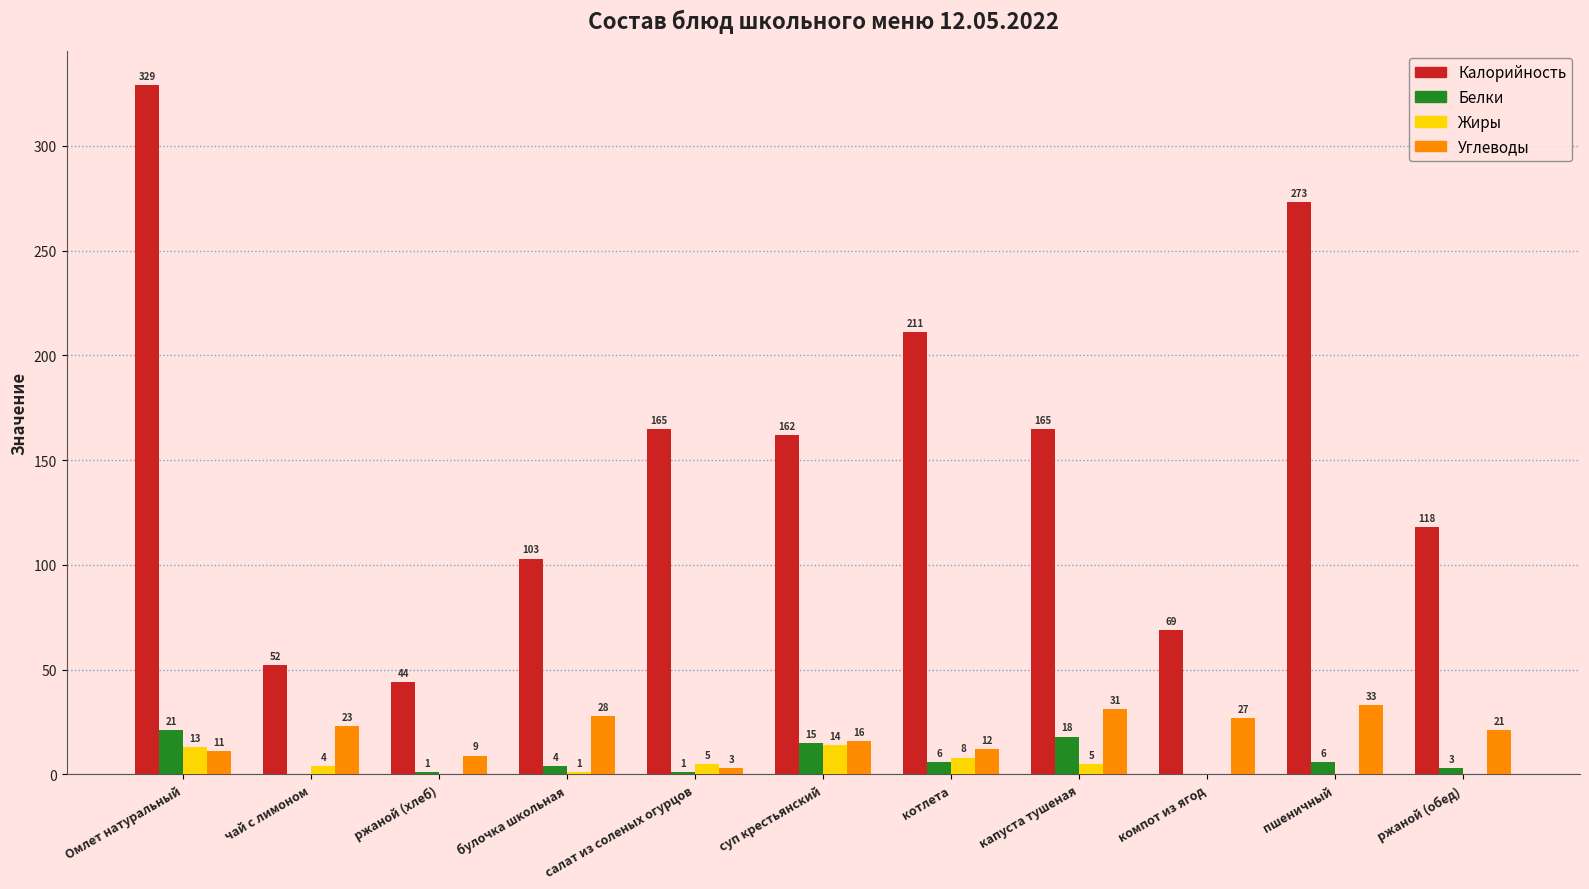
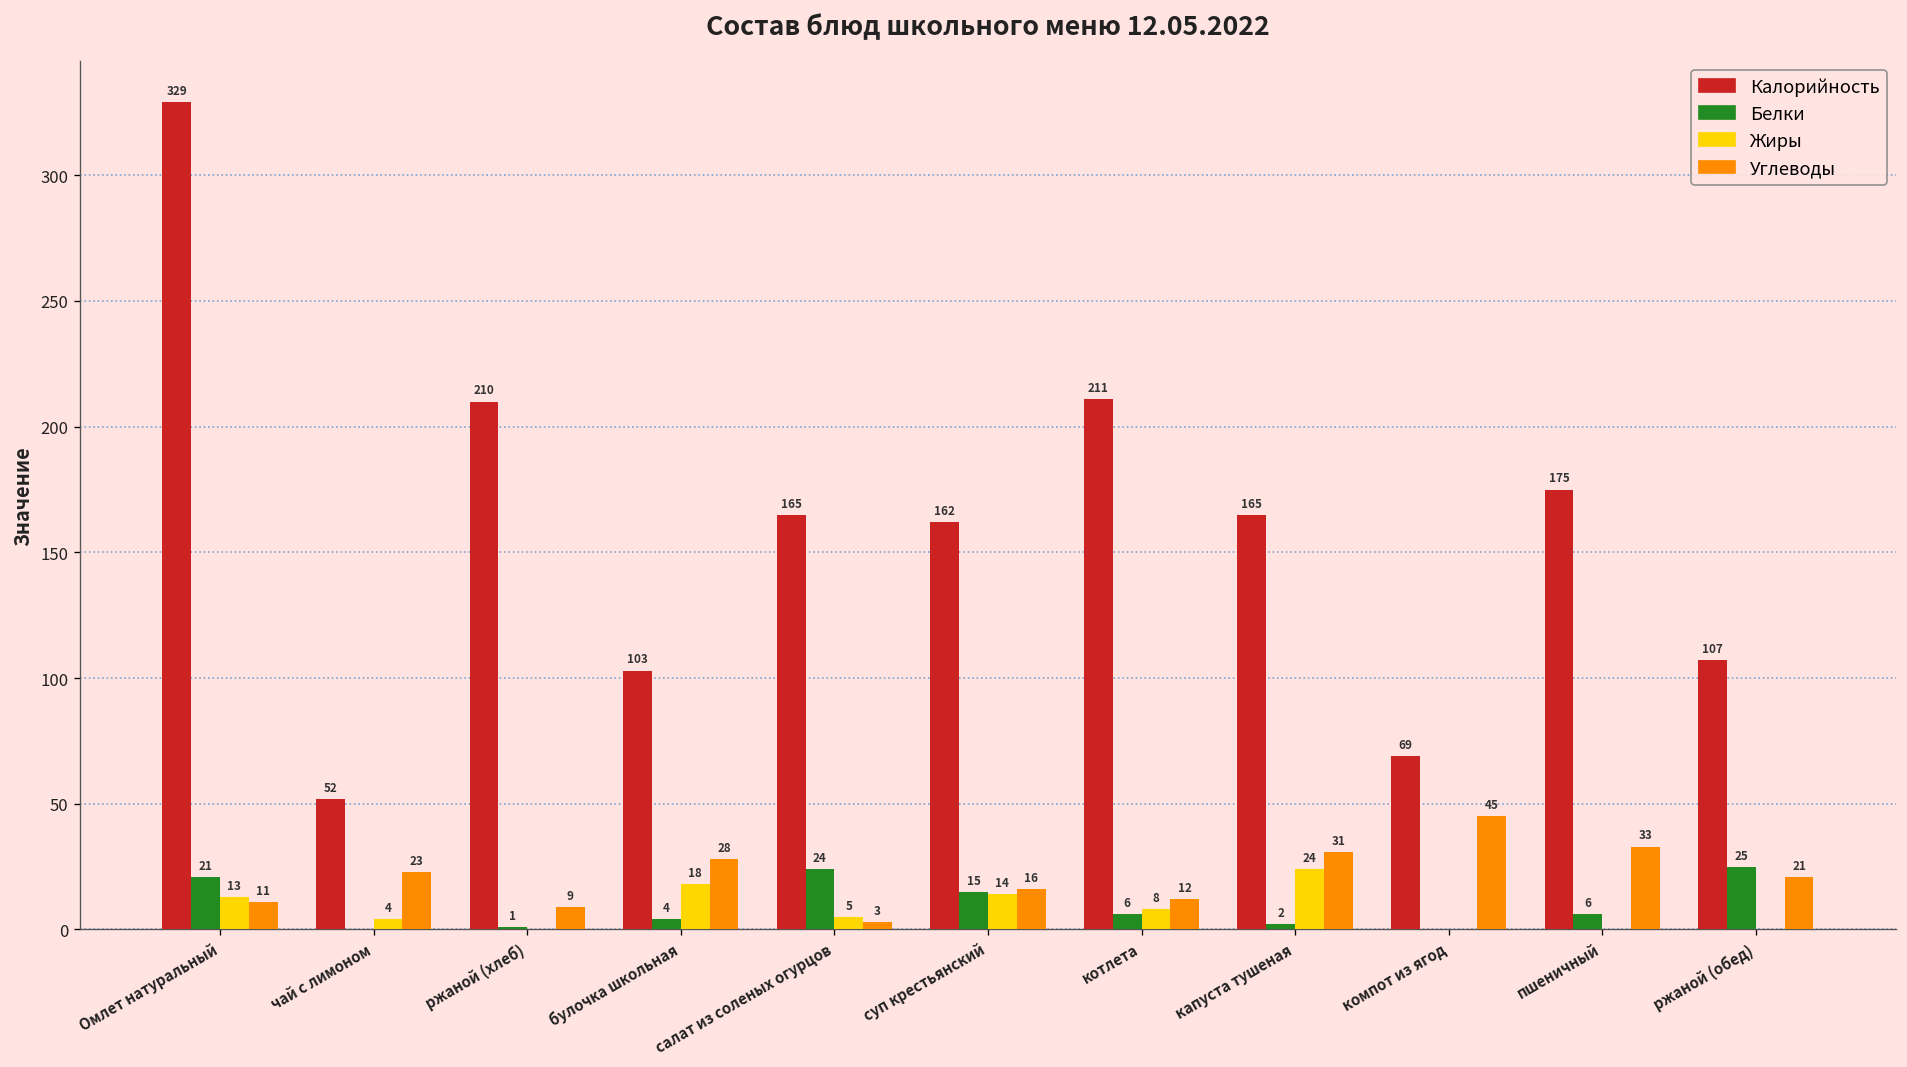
Калорийность, ржаной (хлеб): 44 -> 210
Жиры, булочка школьная: 1 -> 18
Белки, салат из соленых огурцов: 1 -> 24
Белки, капуста тушеная: 18 -> 2
Жиры, капуста тушеная: 5 -> 24
Углеводы, компот из ягод: 27 -> 45
Калорийность, пшеничный: 273 -> 175
Калорийность, ржаной (обед): 118 -> 107
Белки, ржаной (обед): 3 -> 25
